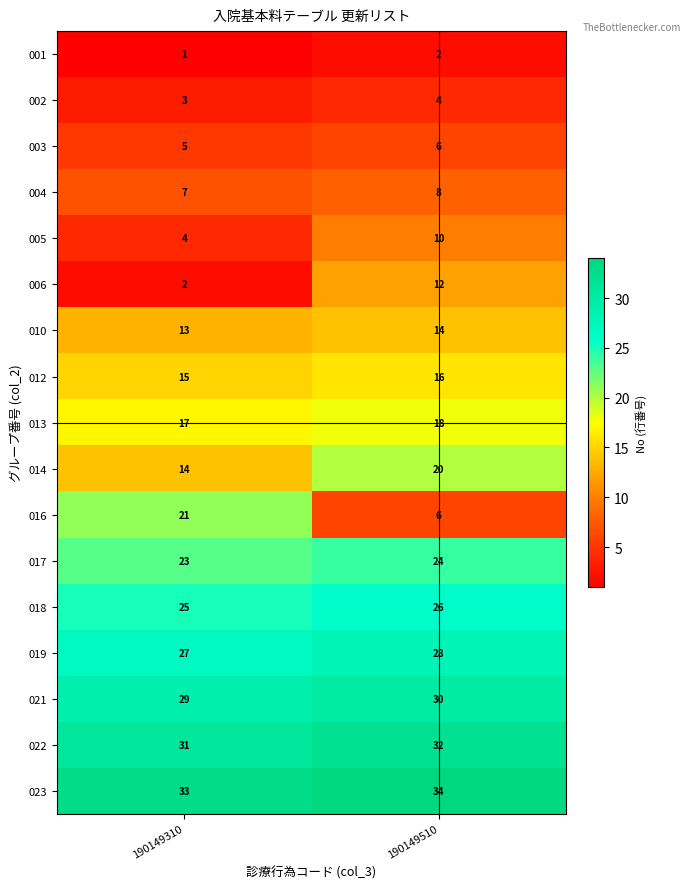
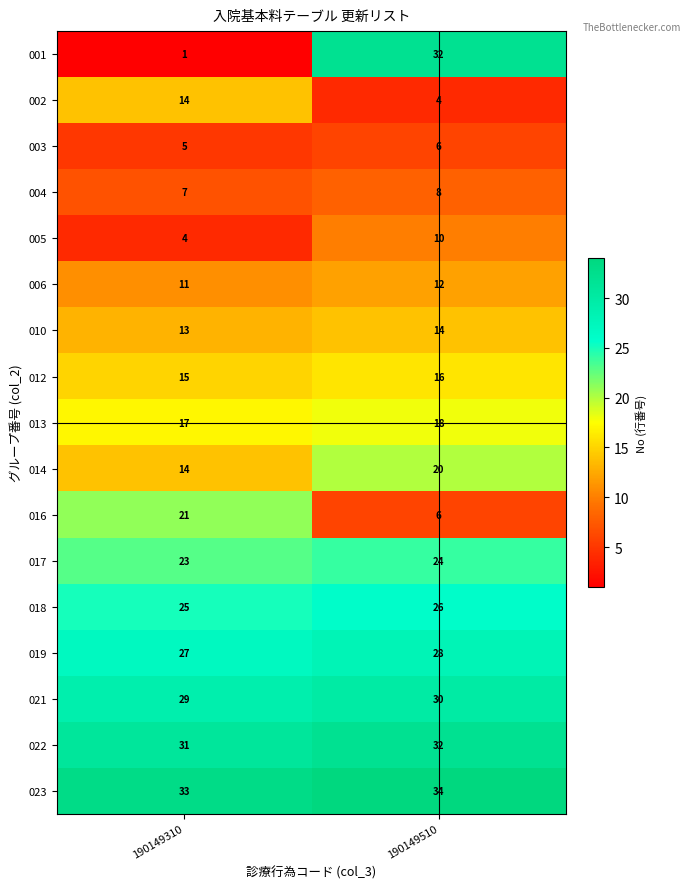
001, 190149510: 2 -> 32
002, 190149310: 3 -> 14
006, 190149310: 2 -> 11
